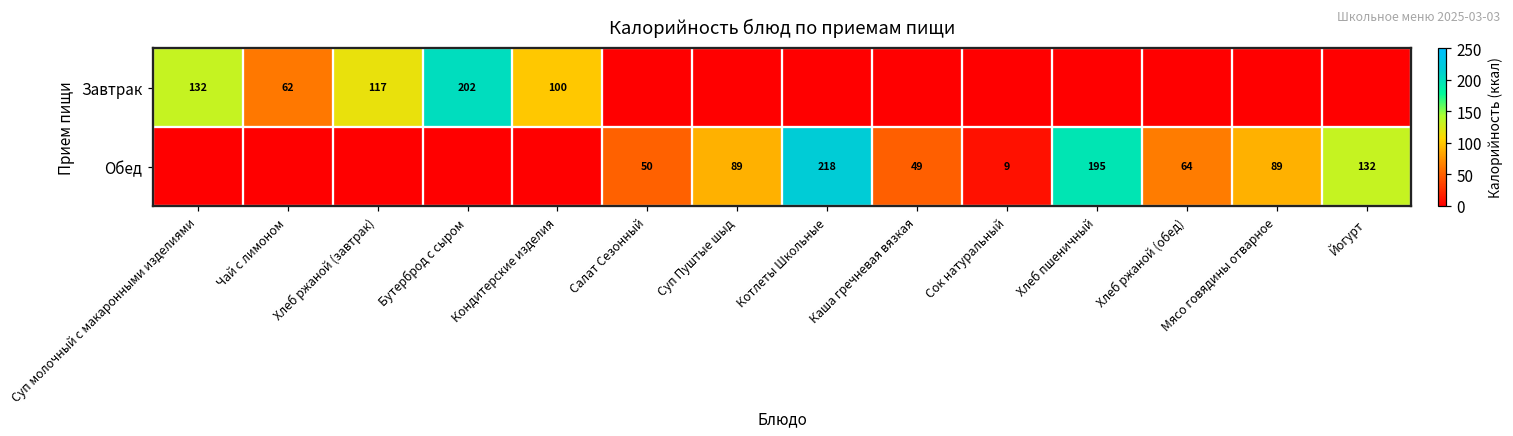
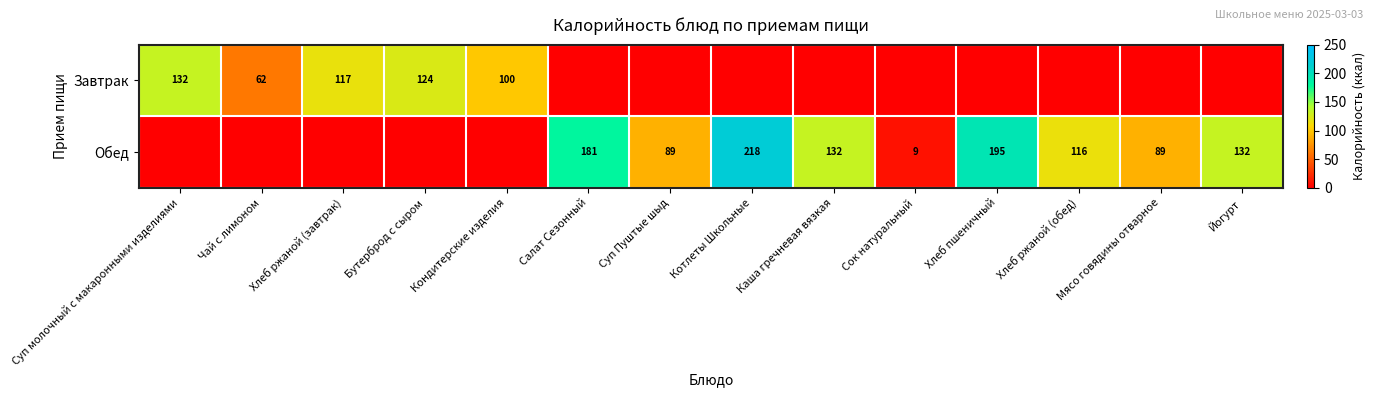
Завтрак, Бутерброд с сыром: 202 -> 124
Обед, Салат Сезонный: 50 -> 181
Обед, Каша гречневая вязкая: 49 -> 132
Обед, Хлеб ржаной (обед): 64 -> 116
